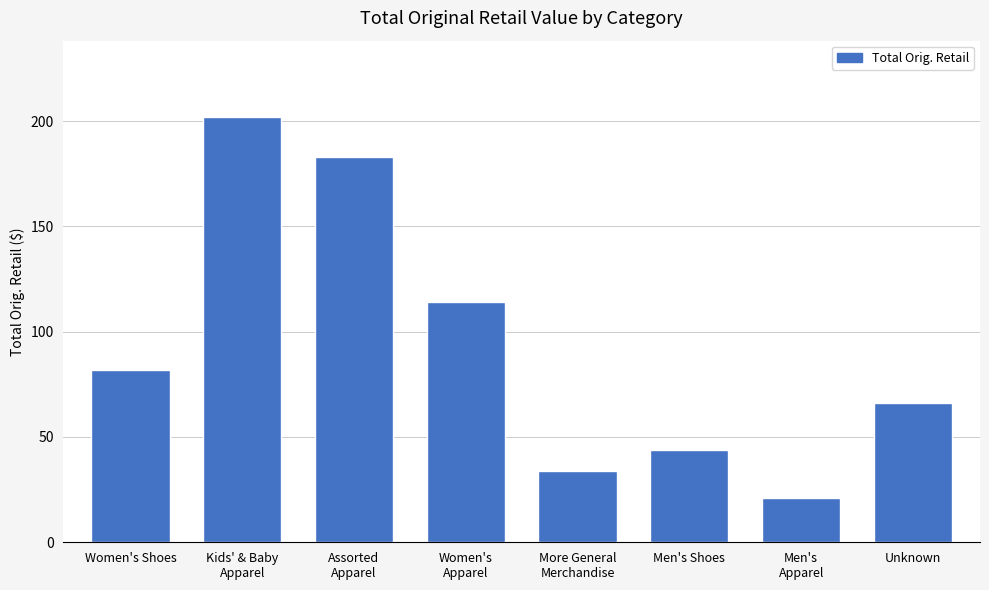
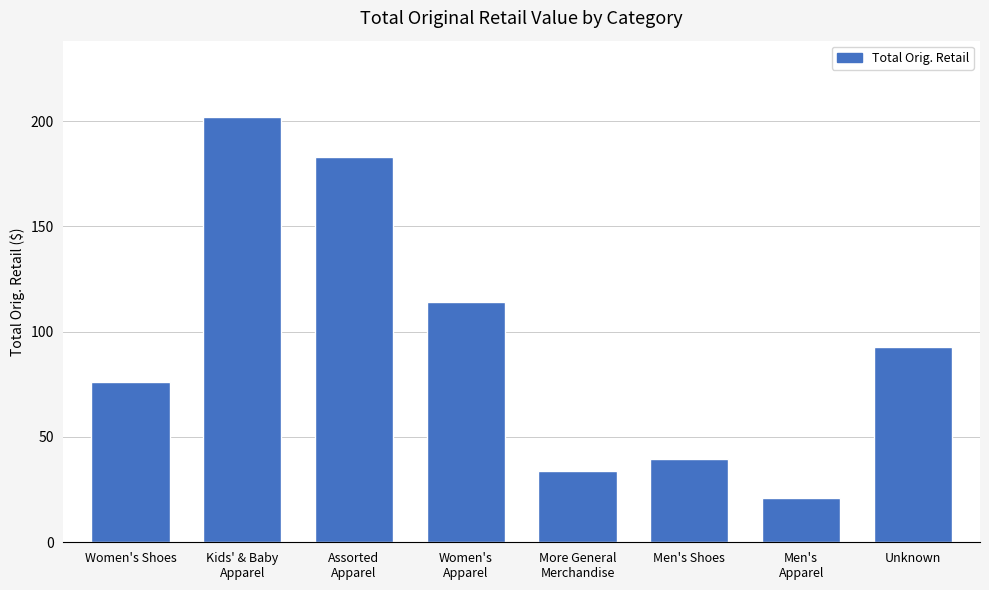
Women's Shoes: 82 -> 76
Men's Shoes: 44 -> 40
Unknown: 66 -> 93
